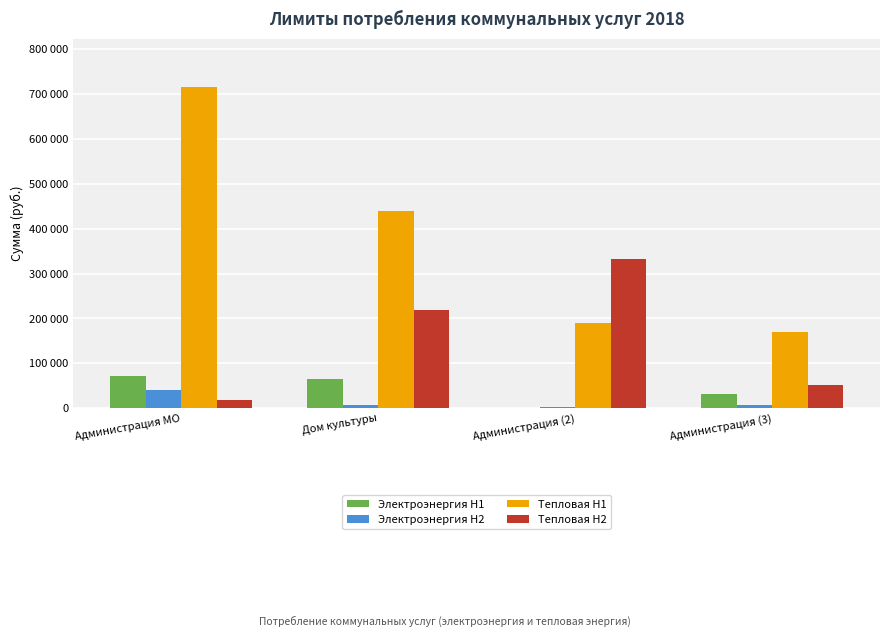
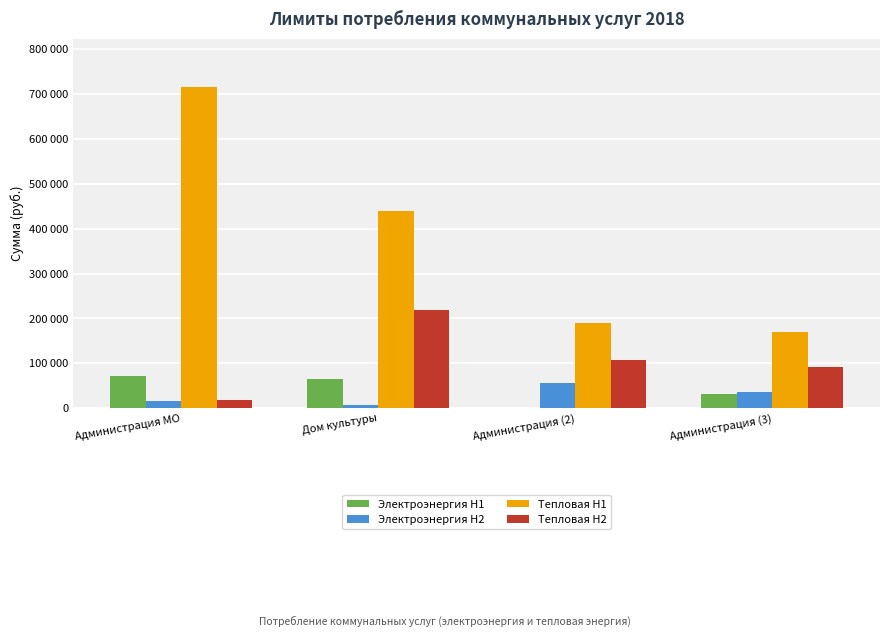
Электроэнергия H2, Администрация МО: 40000 -> 20000
Электроэнергия H2, Администрация (2): 0 -> 60000
Тепловая H2, Администрация (2): 330000 -> 110000
Электроэнергия H2, Администрация (3): 10000 -> 40000
Тепловая H2, Администрация (3): 50000 -> 90000
